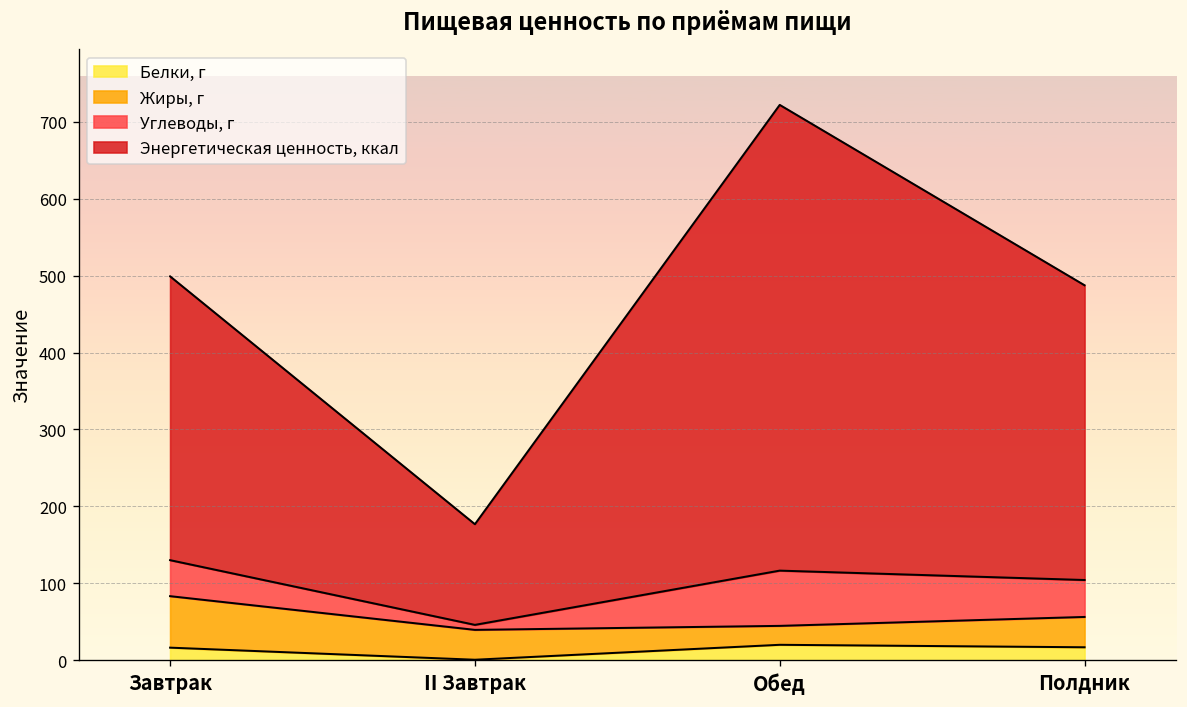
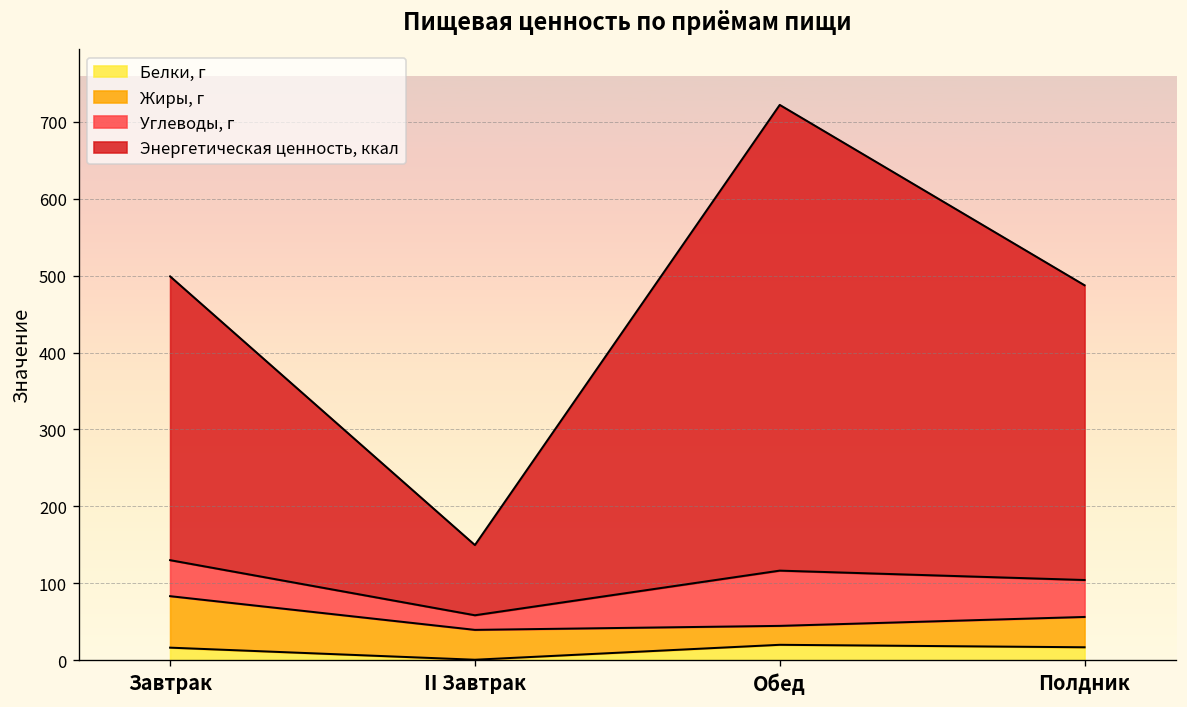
Углеводы, г, II Завтрак: 10 -> 20
Энергетическая ценность, ккал, II Завтрак: 130 -> 90
